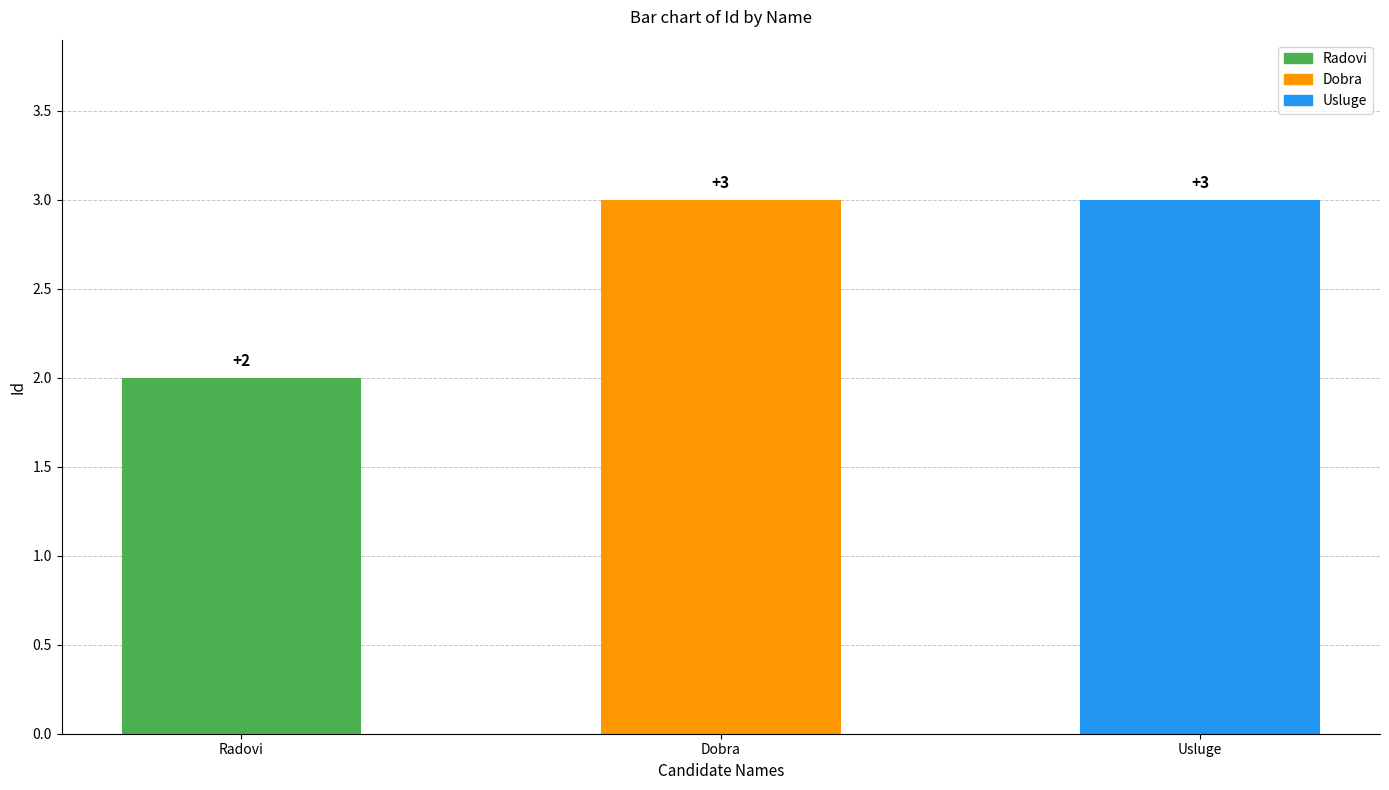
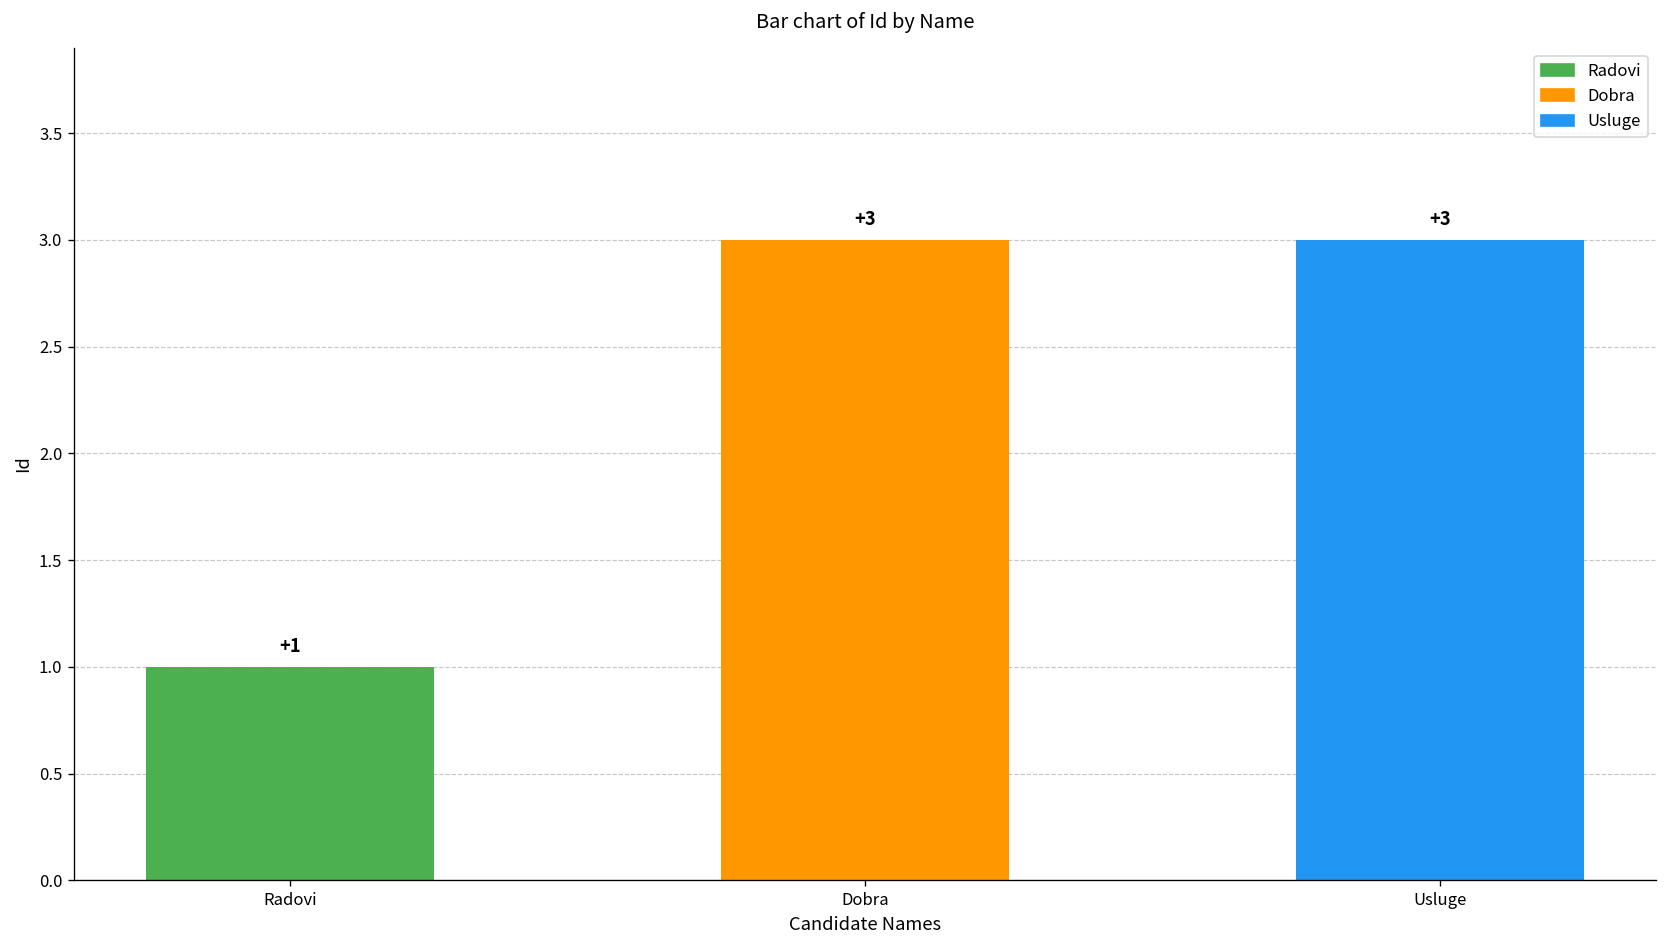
Radovi: +2 -> +1
